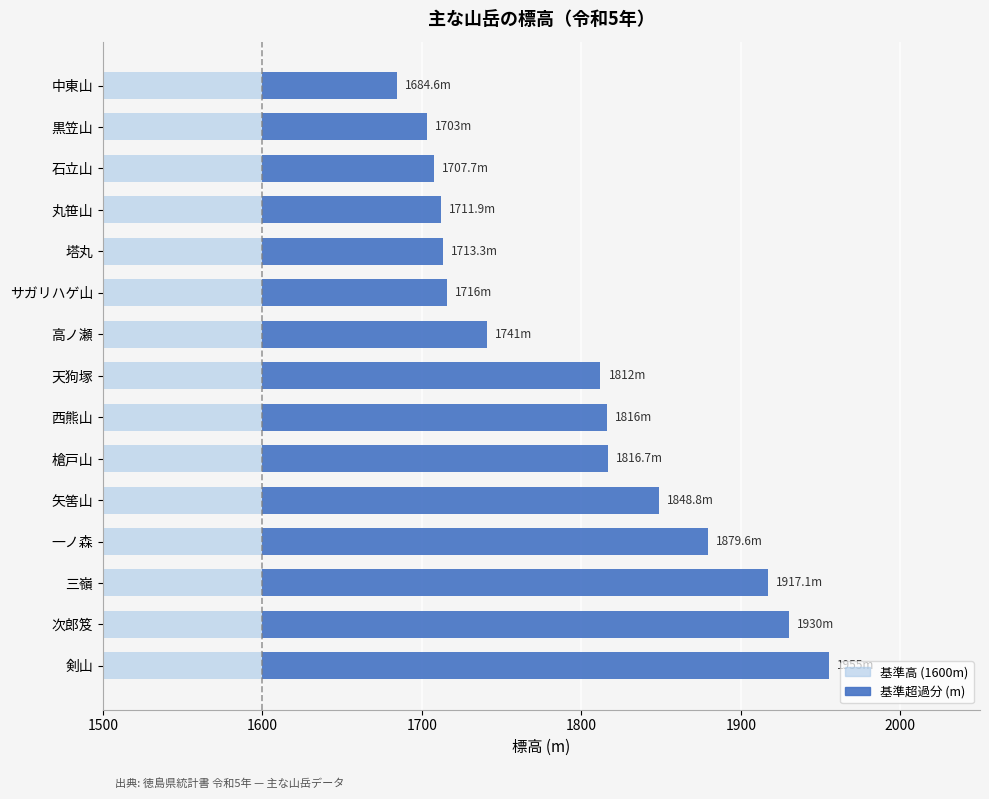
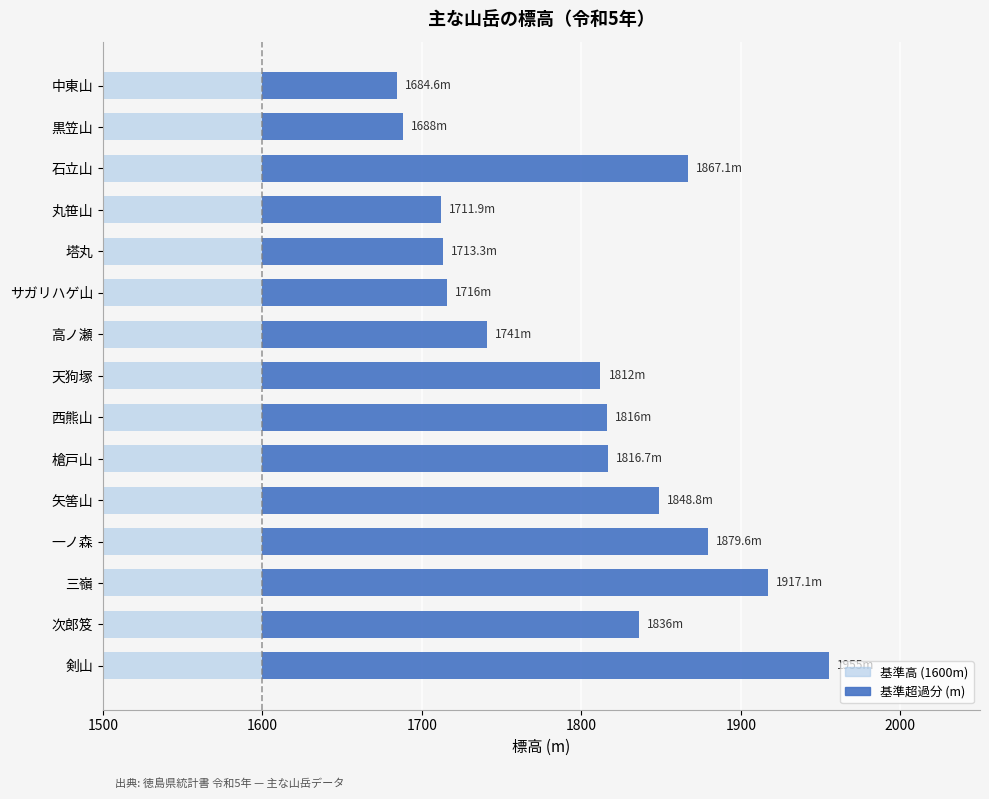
基準超過分 (m), 黒笠山: 1703m -> 1688m
基準超過分 (m), 石立山: 1707.7m -> 1867.1m
基準超過分 (m), 次郎笈: 1930m -> 1836m
